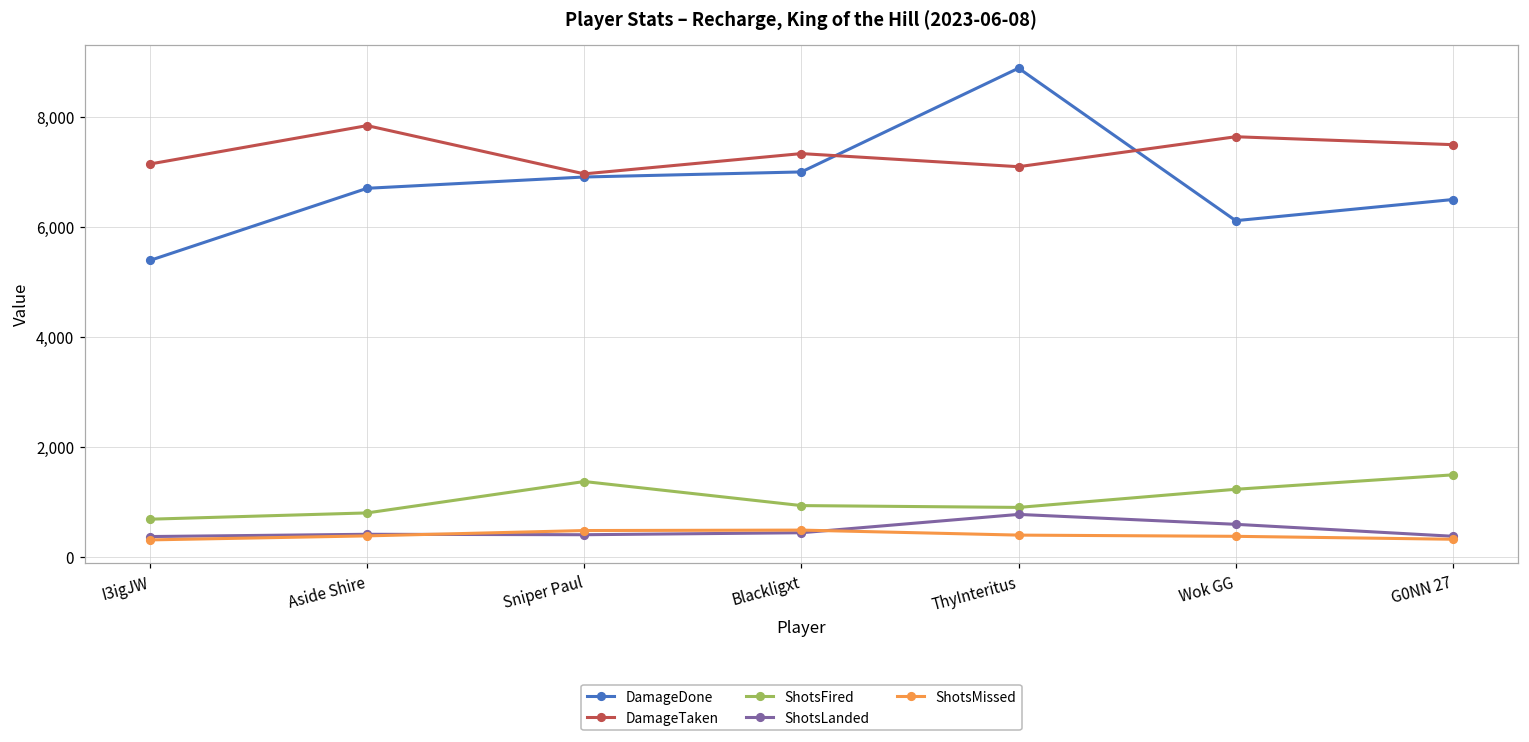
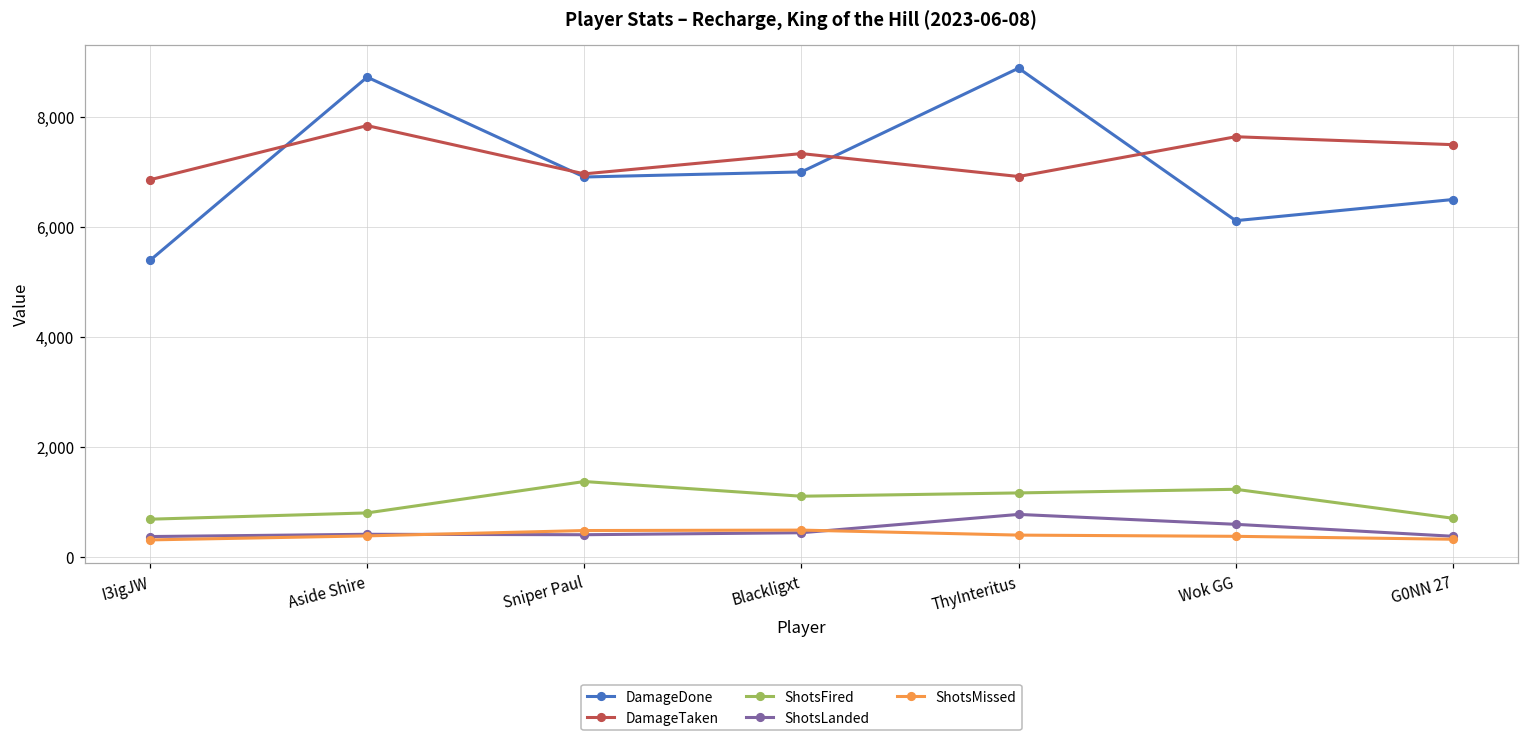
DamageTaken, I3igJW: 7,100 -> 6,900
DamageDone, Aside Shire: 6,700 -> 8,700
ShotsFired, Blackligxt: 900 -> 1,100
DamageTaken, ThyInteritus: 7,100 -> 6,900
ShotsFired, ThyInteritus: 900 -> 1,200
ShotsFired, G0NN 27: 1,500 -> 700
